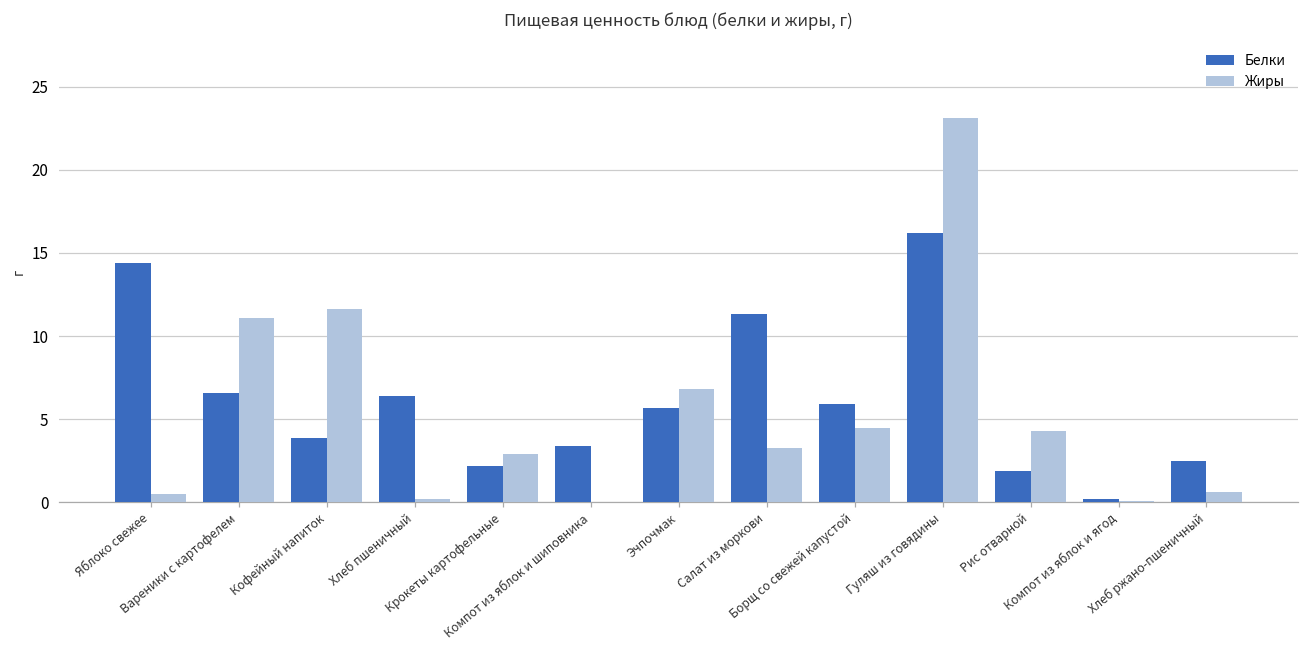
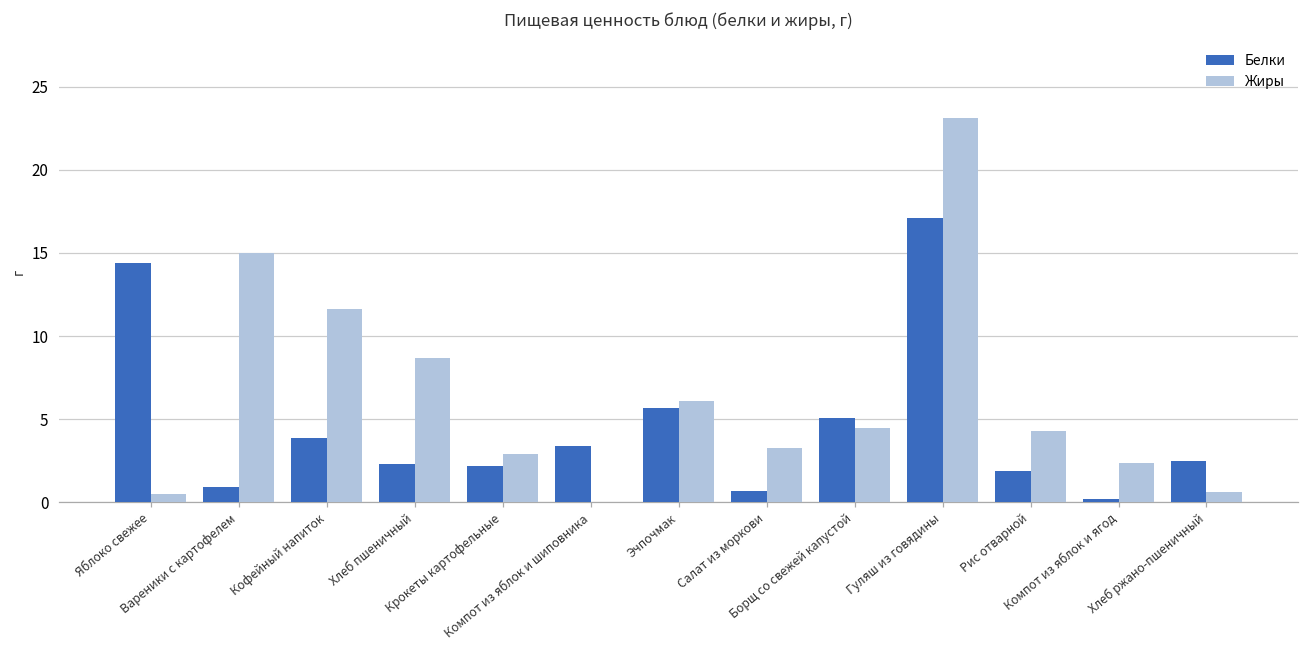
Белки, Вареники с картофелем: 6.6 -> 0.9
Жиры, Вареники с картофелем: 11.1 -> 15.0
Белки, Хлеб пшеничный: 6.4 -> 2.3
Жиры, Хлеб пшеничный: 0.2 -> 8.7
Жиры, Эчпочмак: 6.8 -> 6.1
Белки, Салат из моркови: 11.3 -> 0.7
Белки, Борщ со свежей капустой: 5.9 -> 5.1
Белки, Гуляш из говядины: 16.2 -> 17.1
Жиры, Компот из яблок и ягод: 0.1 -> 2.4
